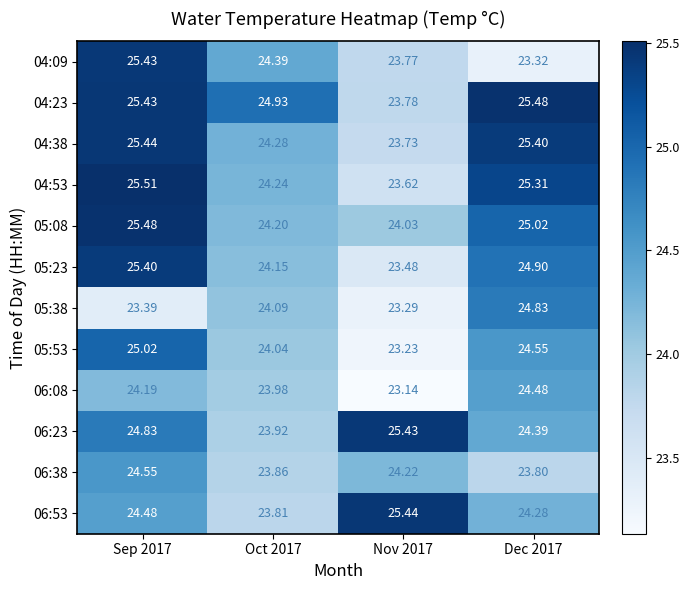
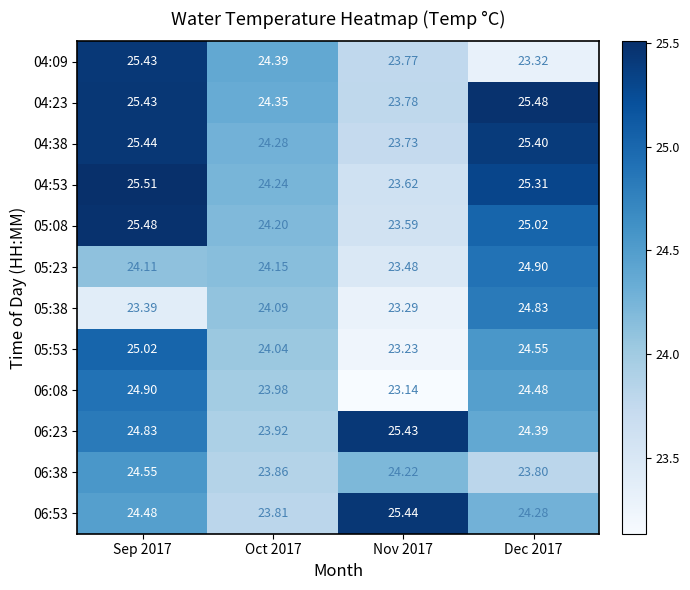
04:23, Oct 2017: 24.93 -> 24.35
05:08, Nov 2017: 24.03 -> 23.59
05:23, Sep 2017: 25.40 -> 24.11
06:08, Sep 2017: 24.19 -> 24.90
